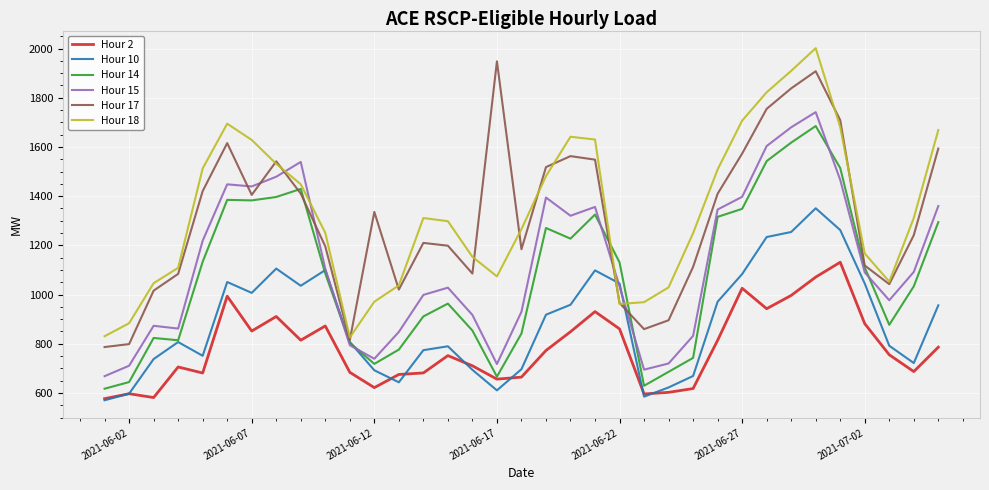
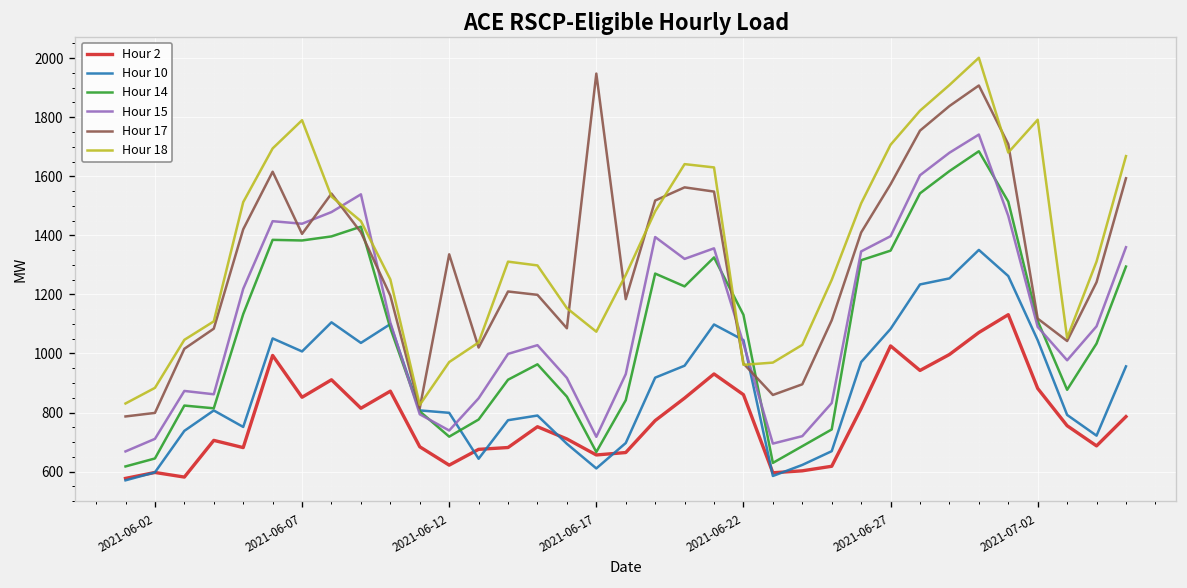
Hour 18, 2021-06-07: 1630 -> 1790
Hour 10, 2021-06-12: 690 -> 800
Hour 18, 2021-07-02: 1170 -> 1790
